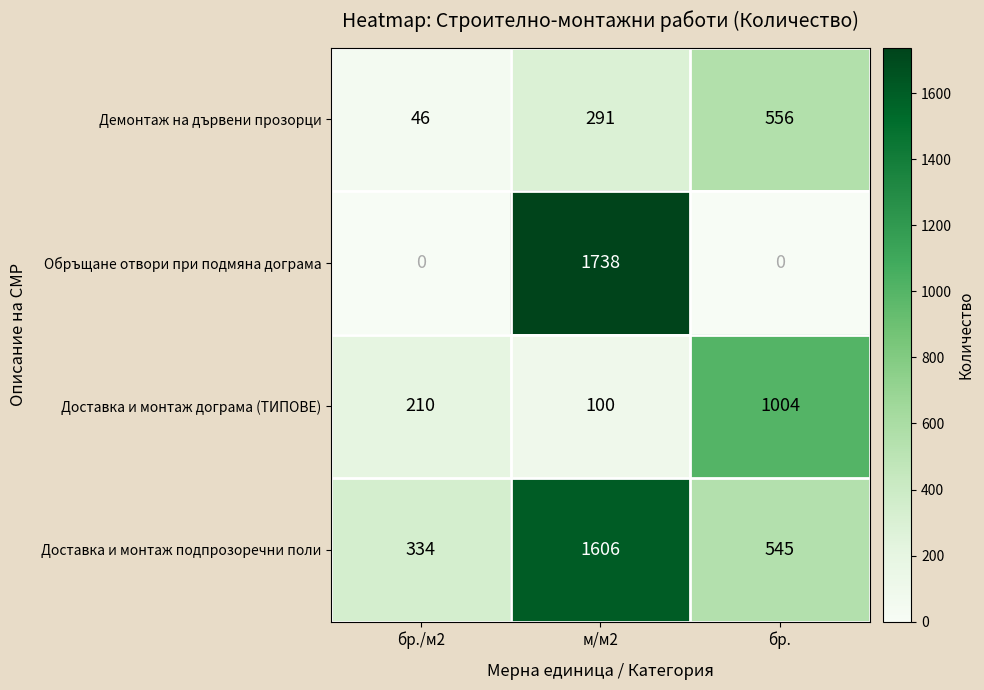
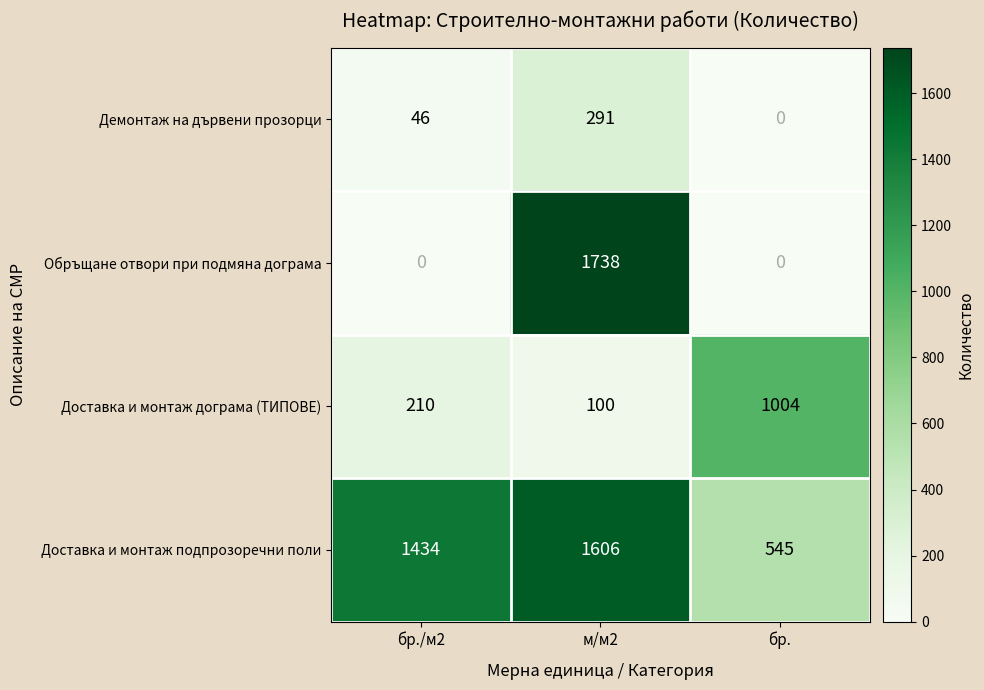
Демонтаж на дървени прозорци, бр.: 556 -> 0
Доставка и монтаж подпрозоречни поли, бр./м2: 334 -> 1434
